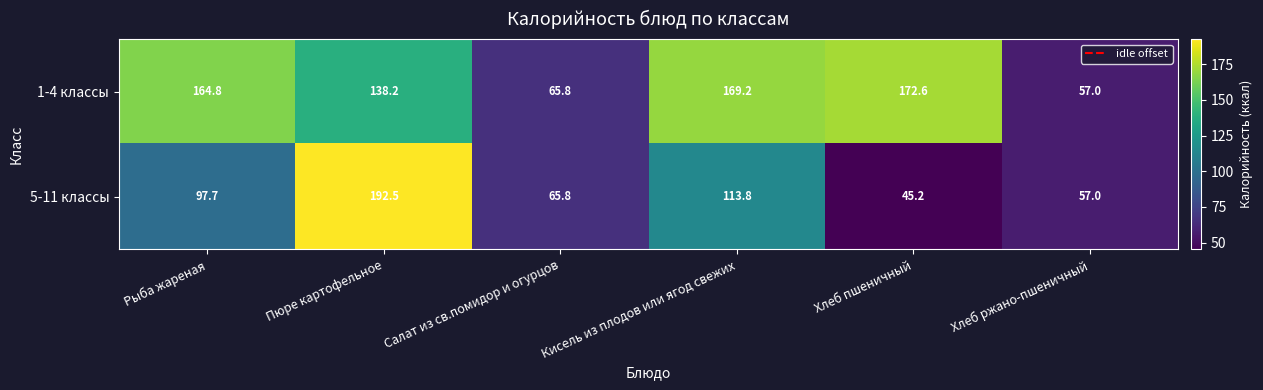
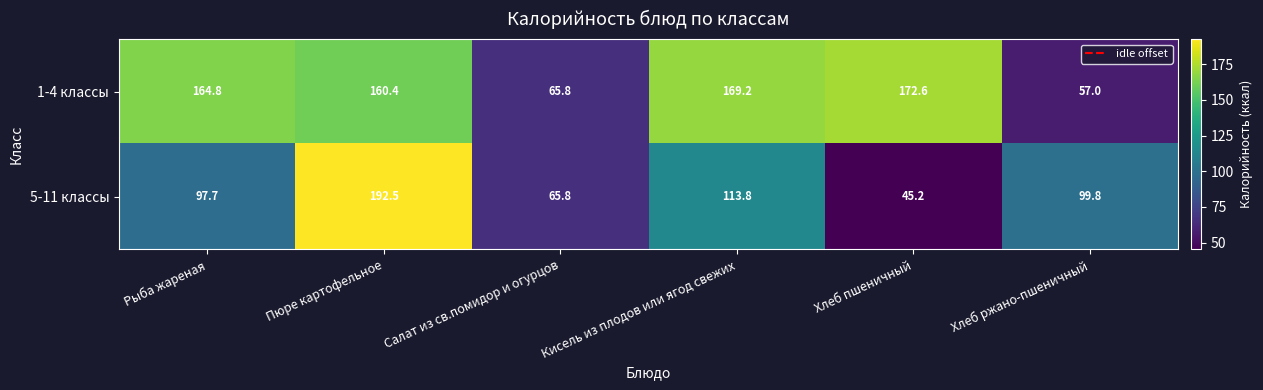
1-4 классы, Пюре картофельное: 138.2 -> 160.4
5-11 классы, Хлеб ржано-пшеничный: 57.0 -> 99.8
